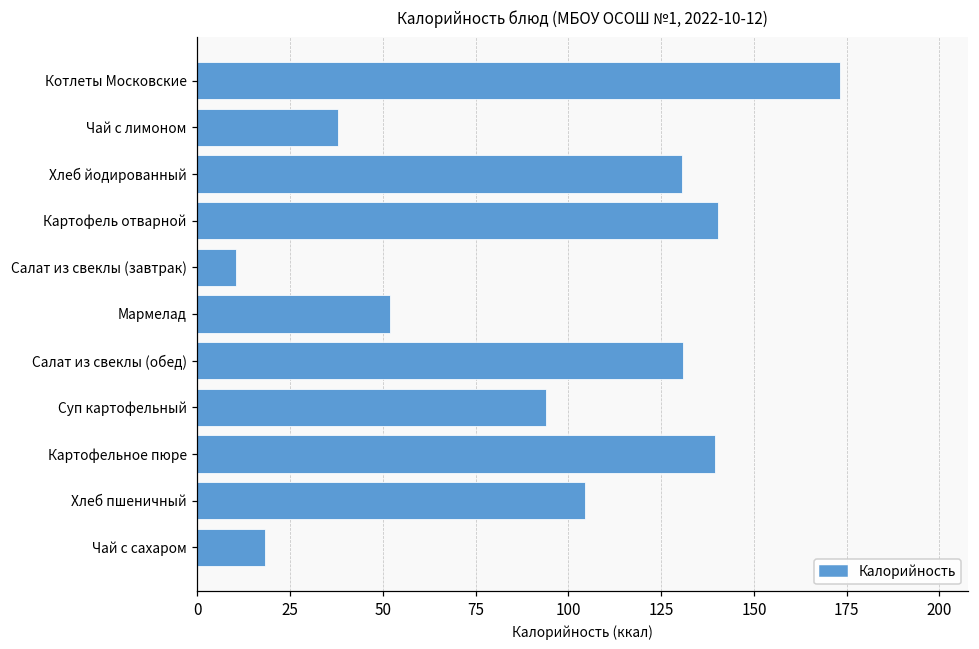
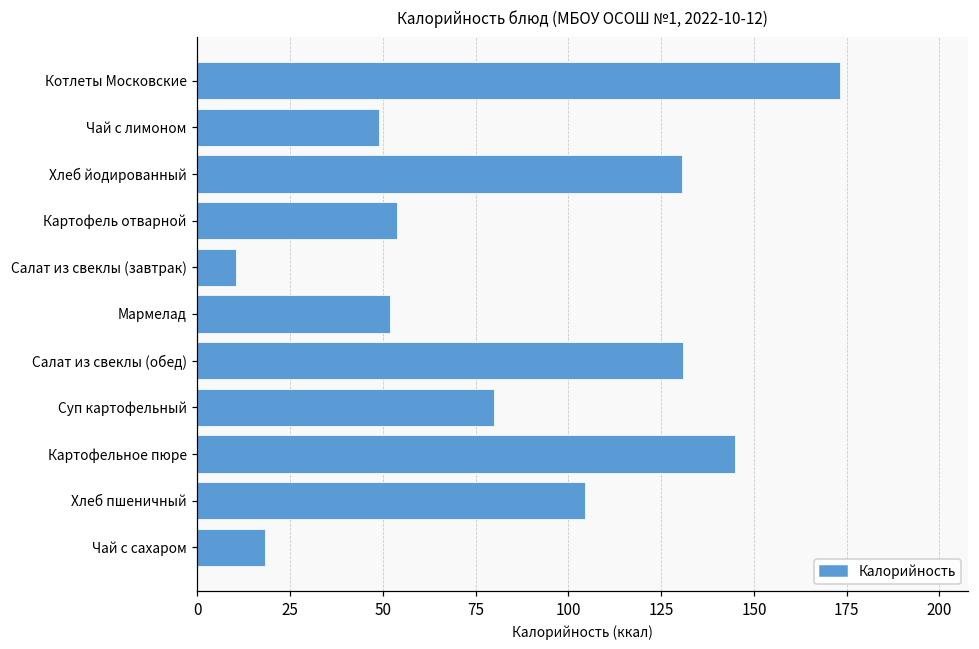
Чай с лимоном: 38 -> 49
Картофель отварной: 140 -> 54
Суп картофельный: 94 -> 80
Картофельное пюре: 140 -> 145
